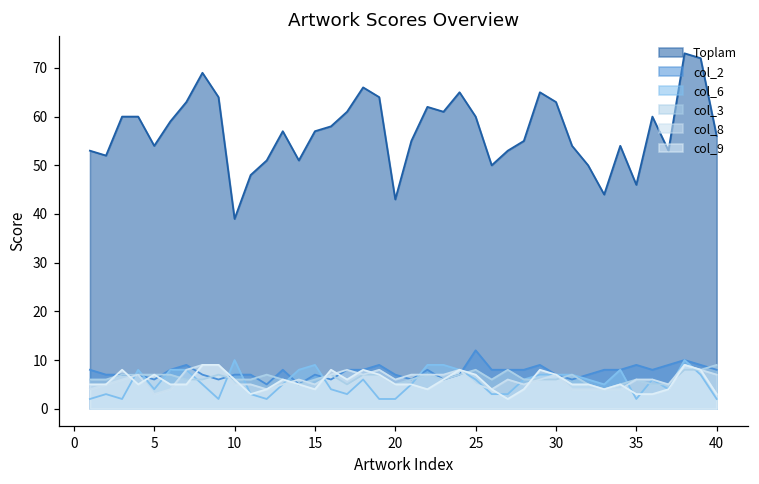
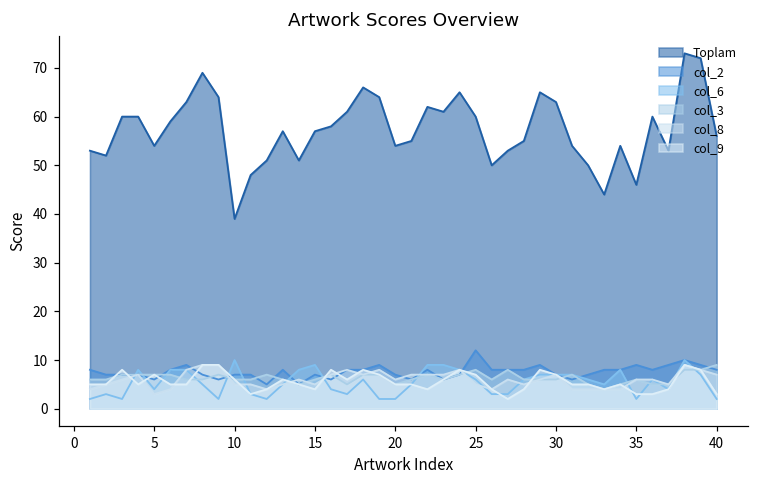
Toplam, 20: 43 -> 54
